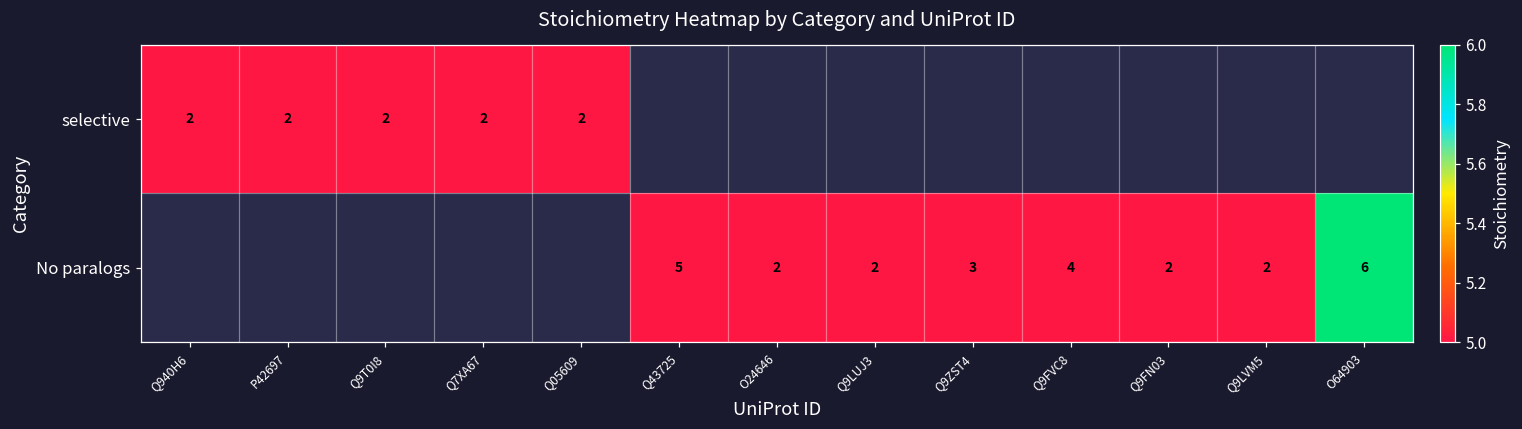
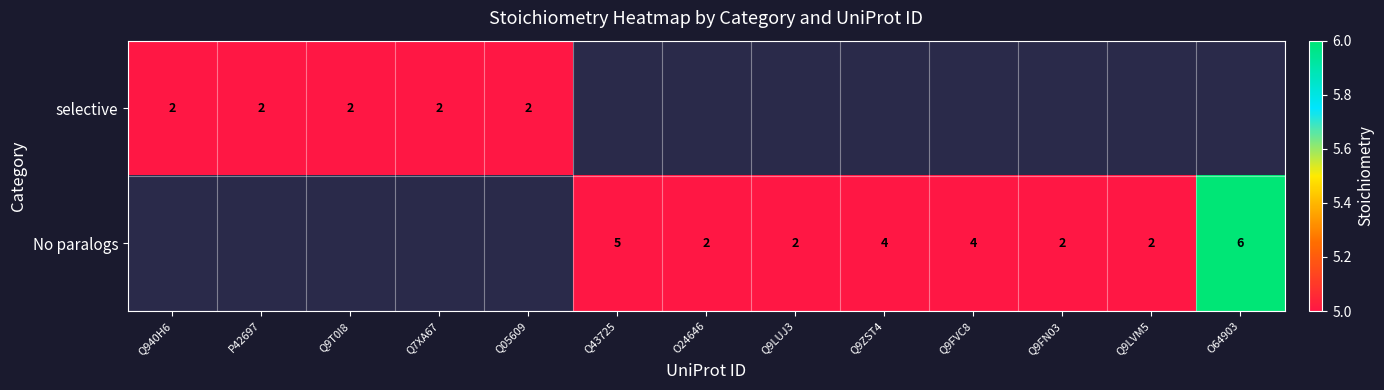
No paralogs, Q9ZST4: 3 -> 4
